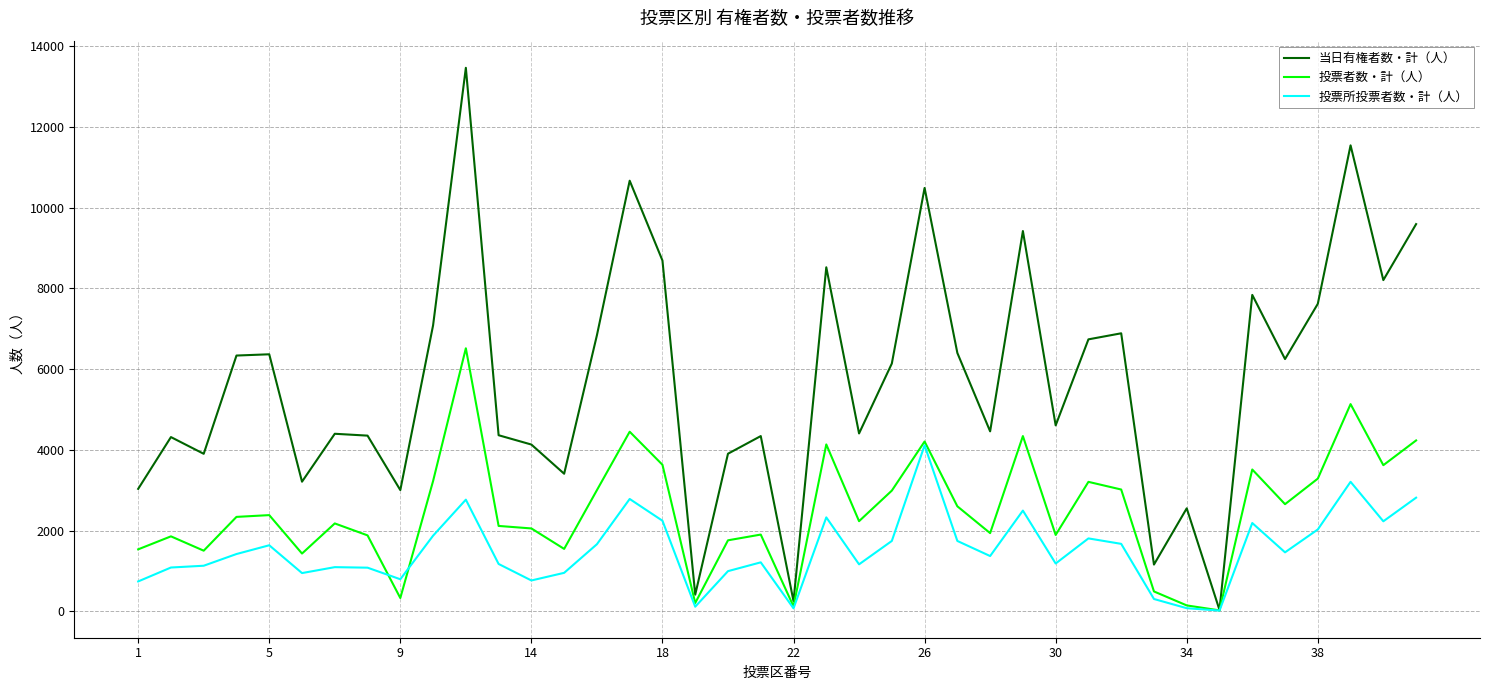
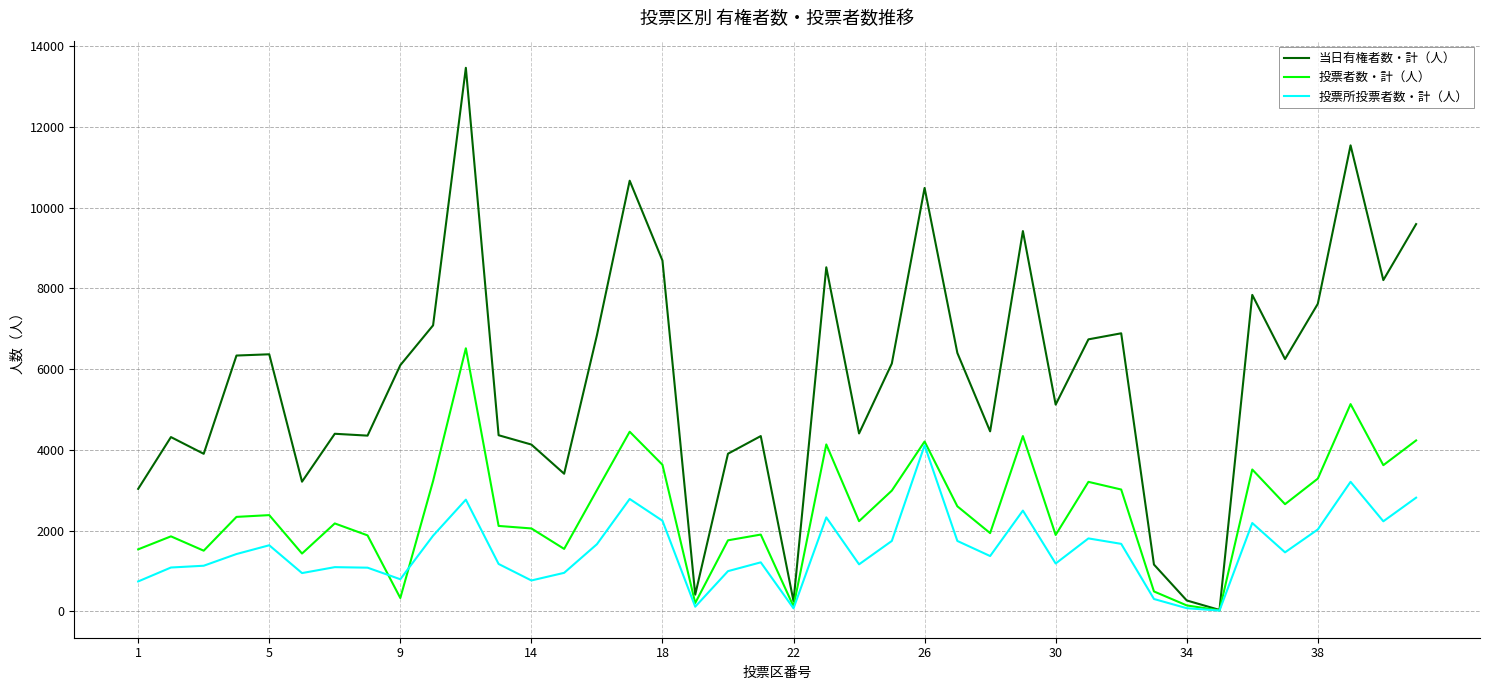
当日有権者数・計（人）, 9: 3000 -> 6100
当日有権者数・計（人）, 30: 4600 -> 5100
当日有権者数・計（人）, 34: 2600 -> 300
